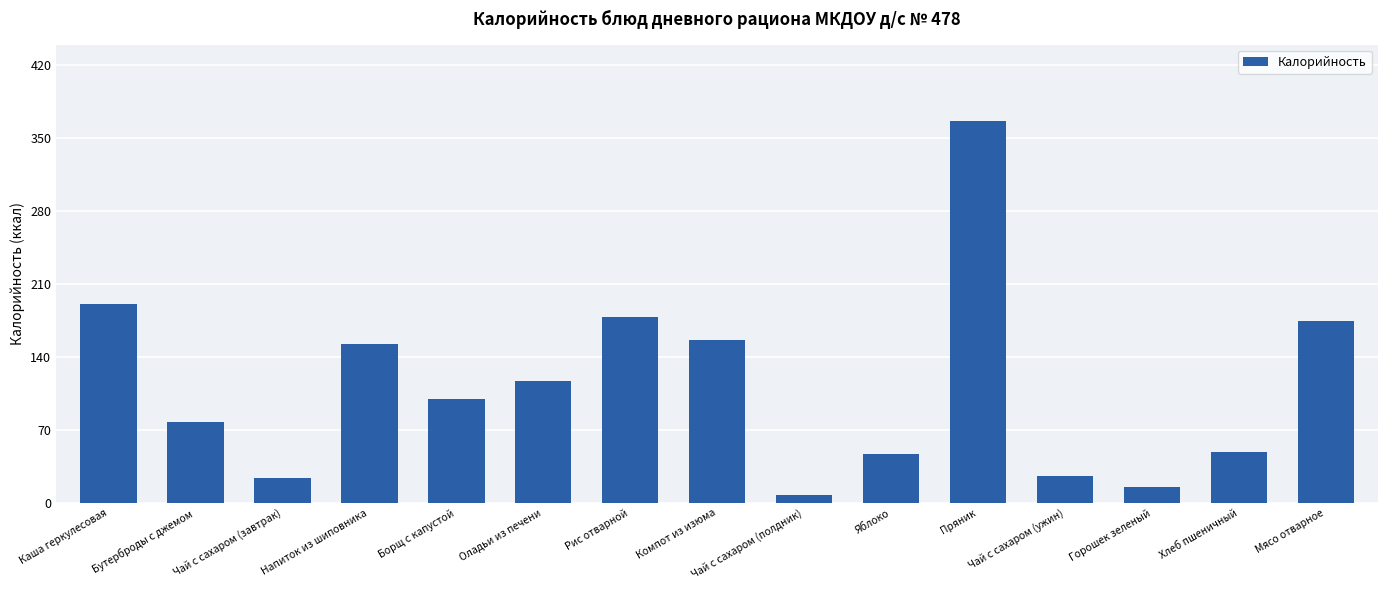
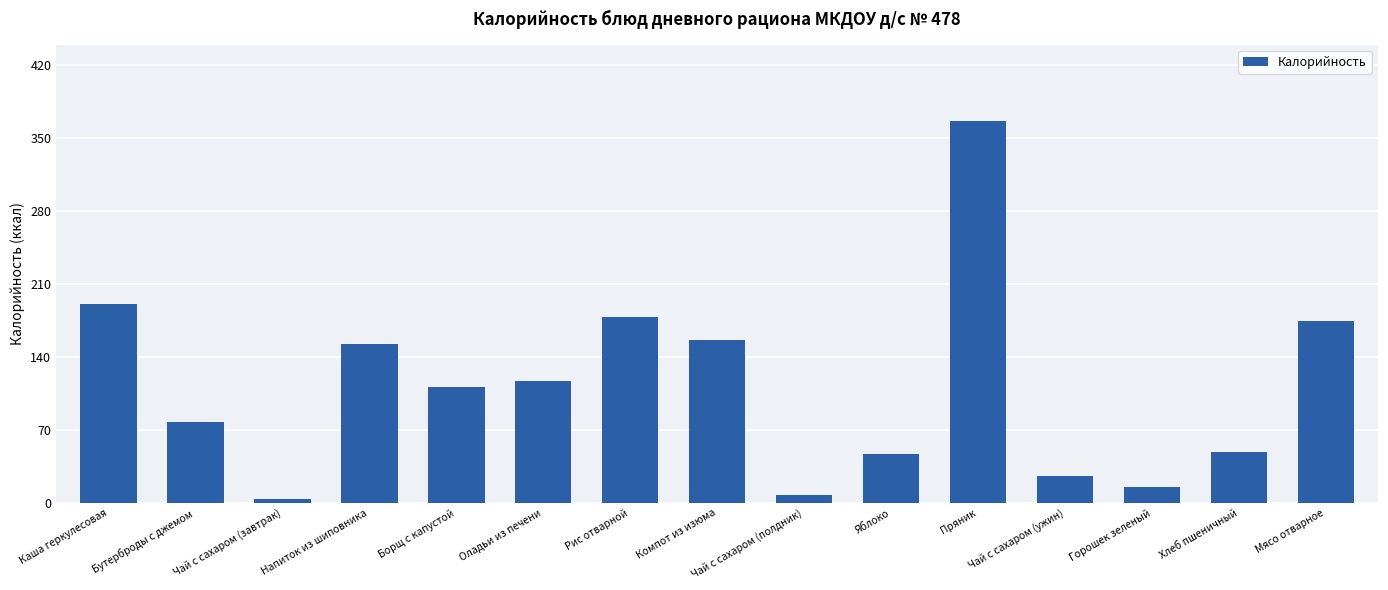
Чай с сахаром (завтрак): 24 -> 4
Борщ с капустой: 99 -> 111
